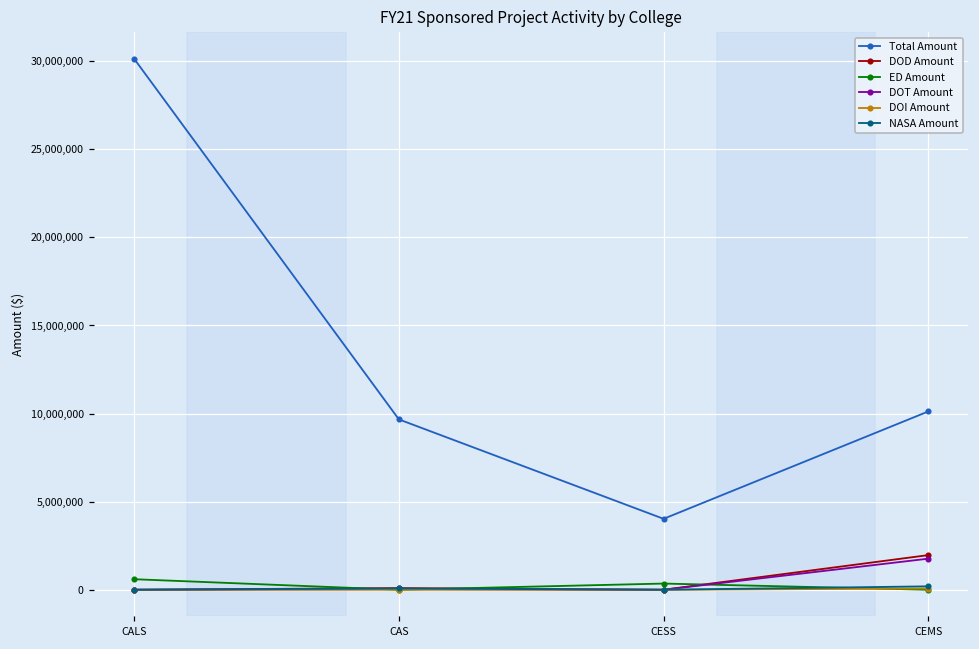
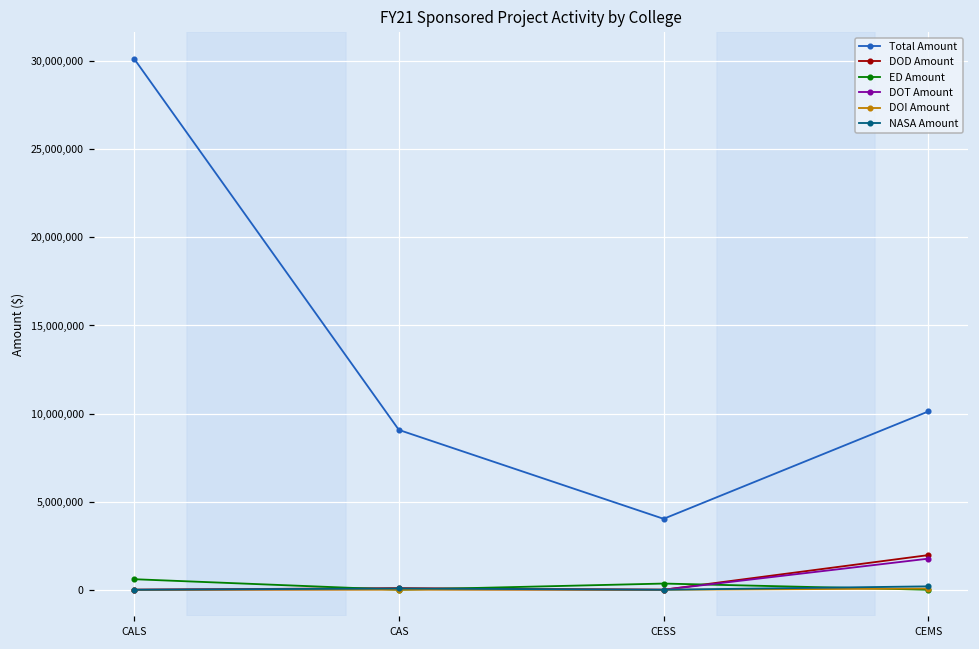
Total Amount, CAS: 9,700,000 -> 9,100,000
